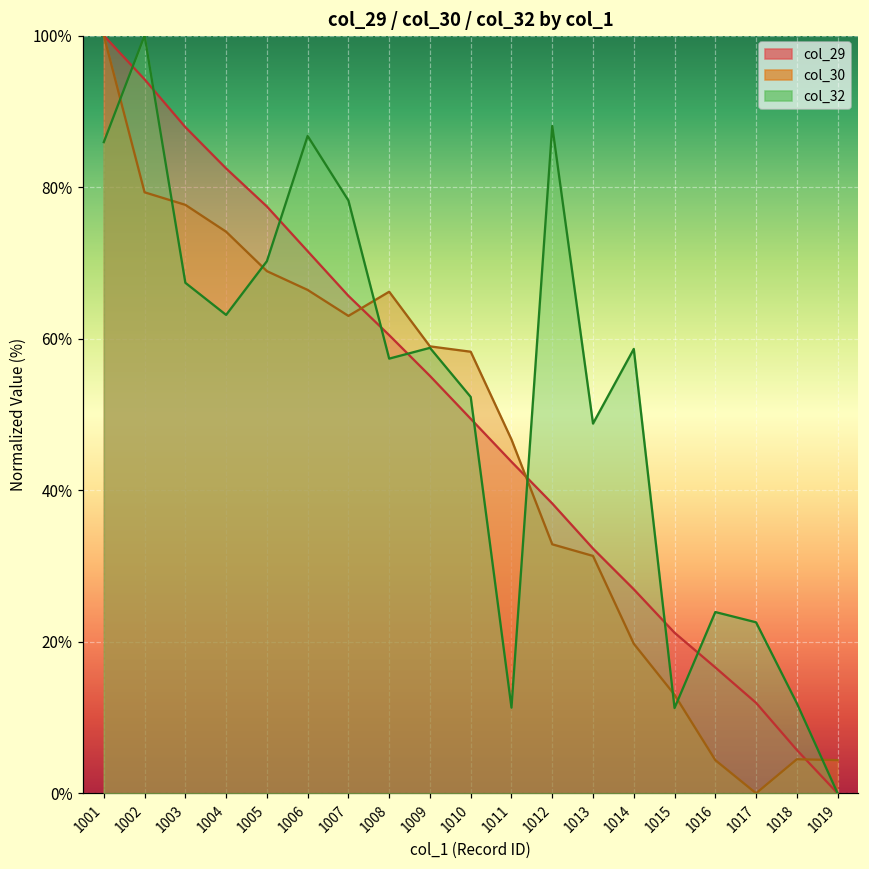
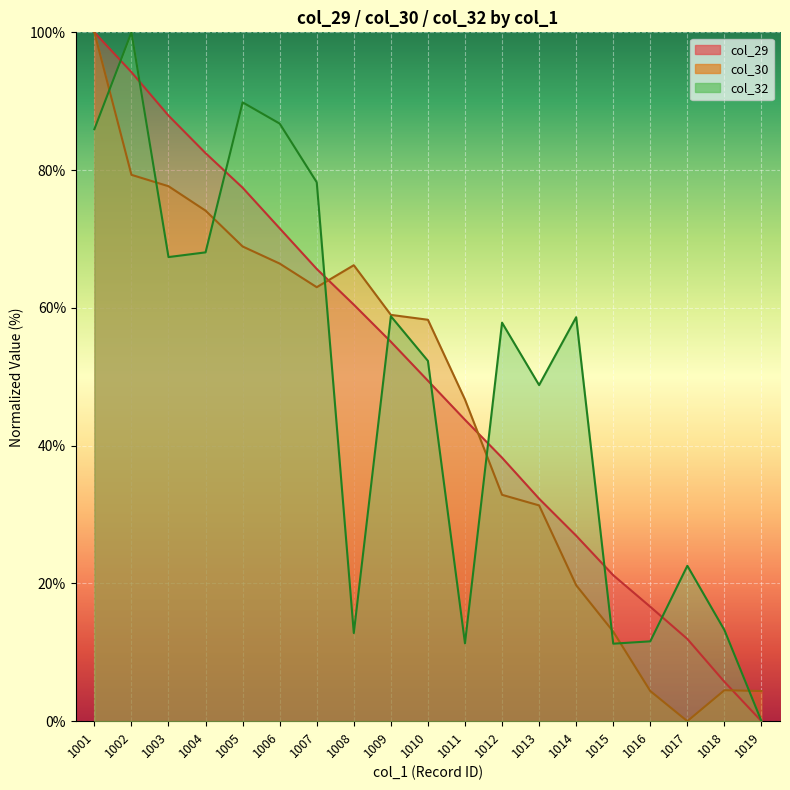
col_32, 1004: 63% -> 68%
col_32, 1005: 70% -> 90%
col_32, 1008: 57% -> 13%
col_32, 1012: 88% -> 58%
col_32, 1016: 24% -> 12%
col_32, 1018: 12% -> 13%
